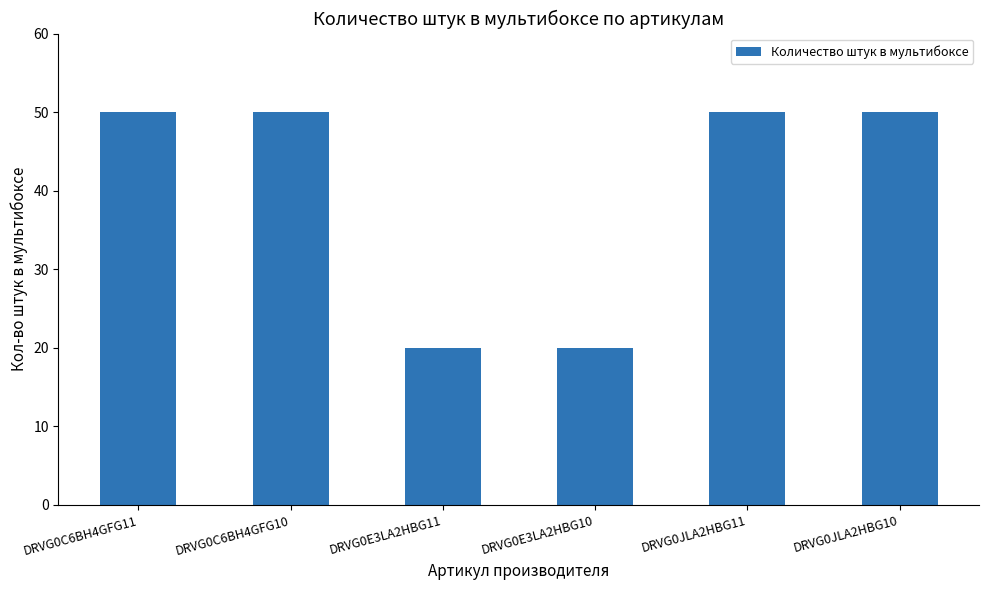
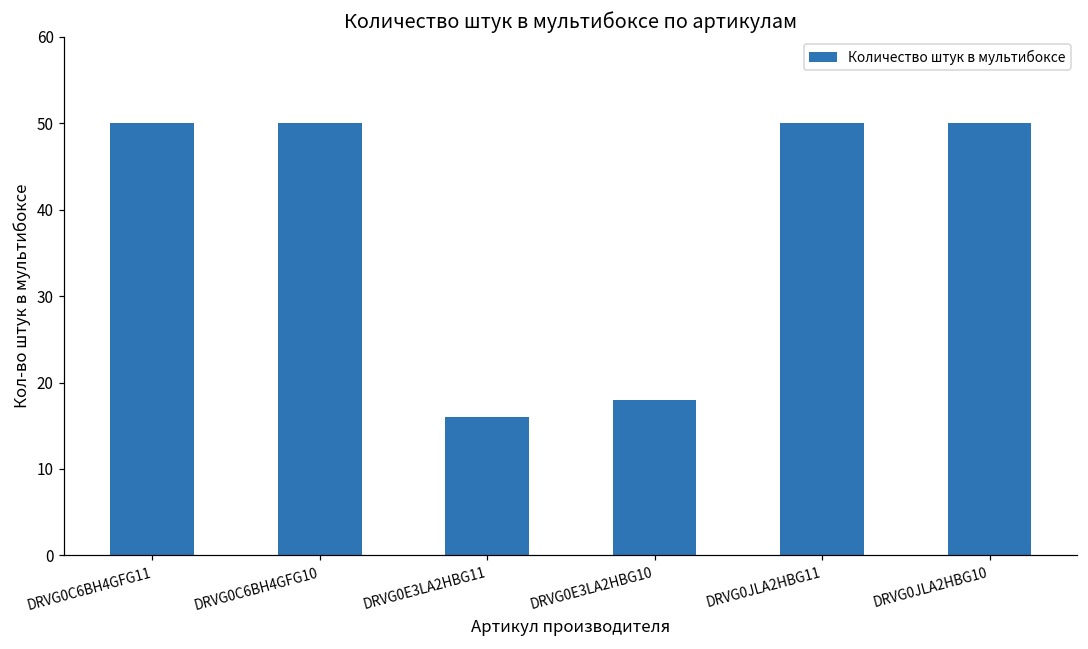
DRVG0E3LA2HBG11: 20 -> 16
DRVG0E3LA2HBG10: 20 -> 18
